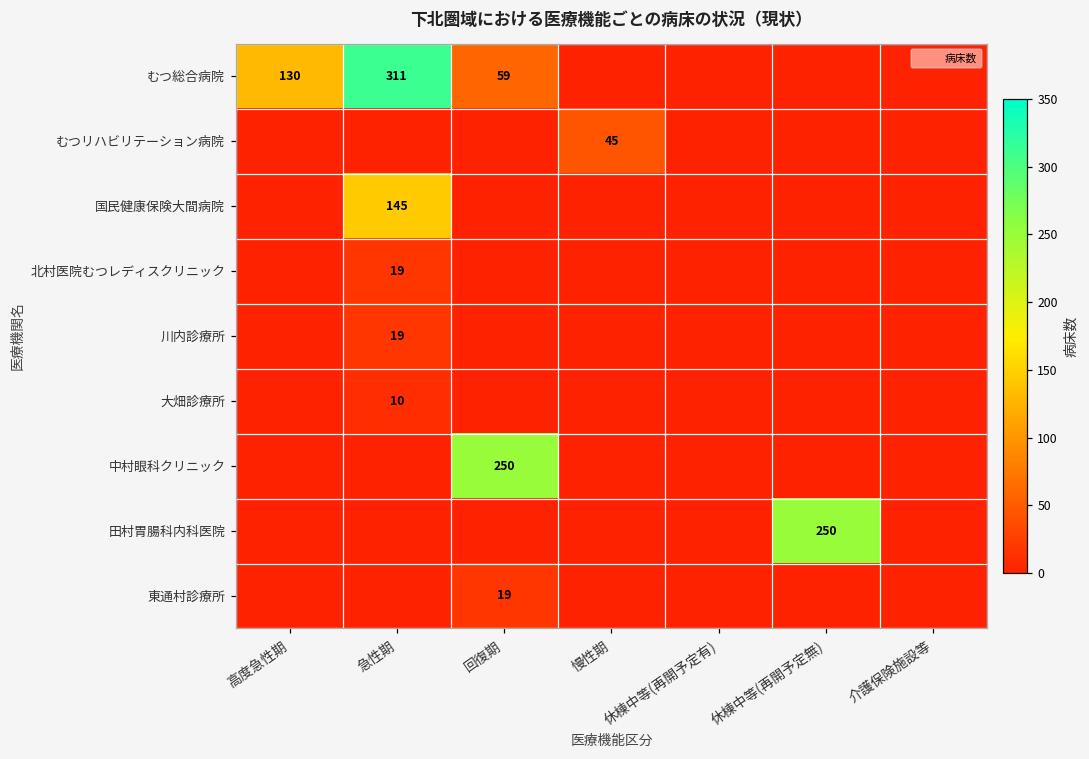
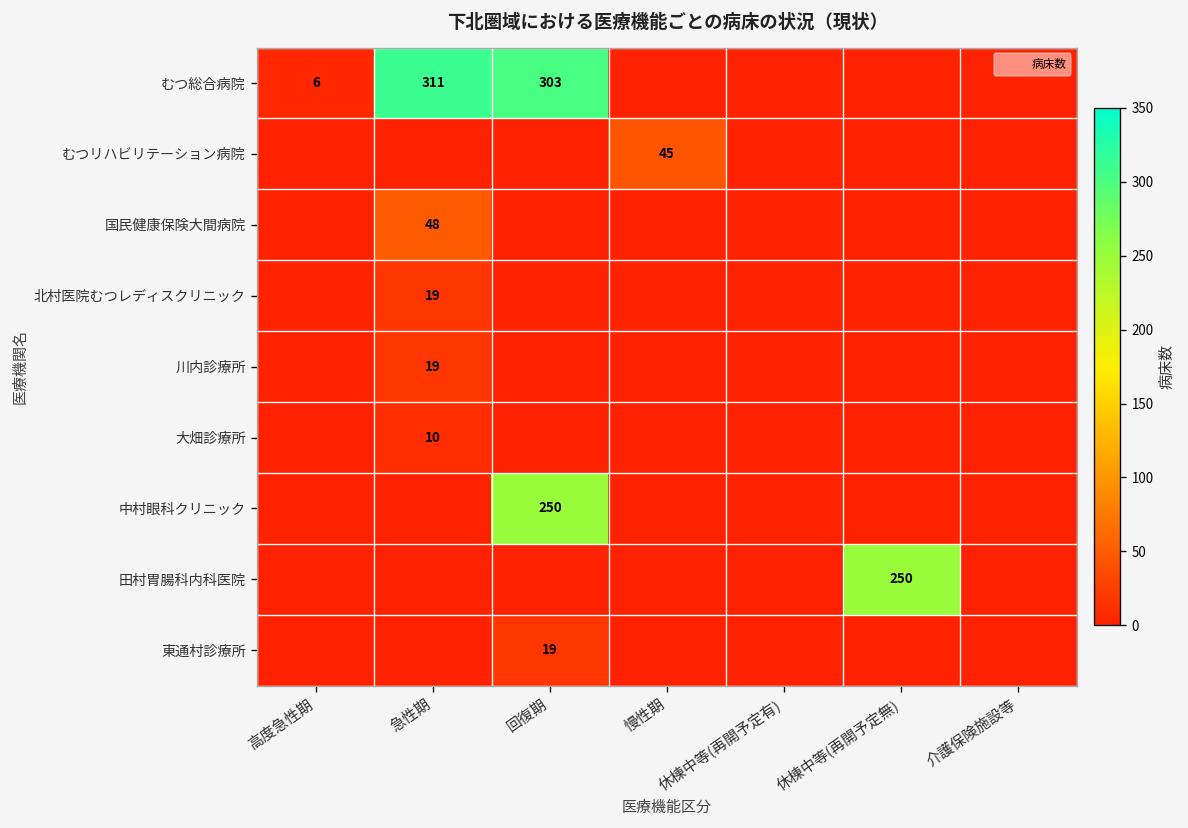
むつ総合病院, 高度急性期: 130 -> 6
むつ総合病院, 回復期: 59 -> 303
国民健康保険大間病院, 急性期: 145 -> 48
